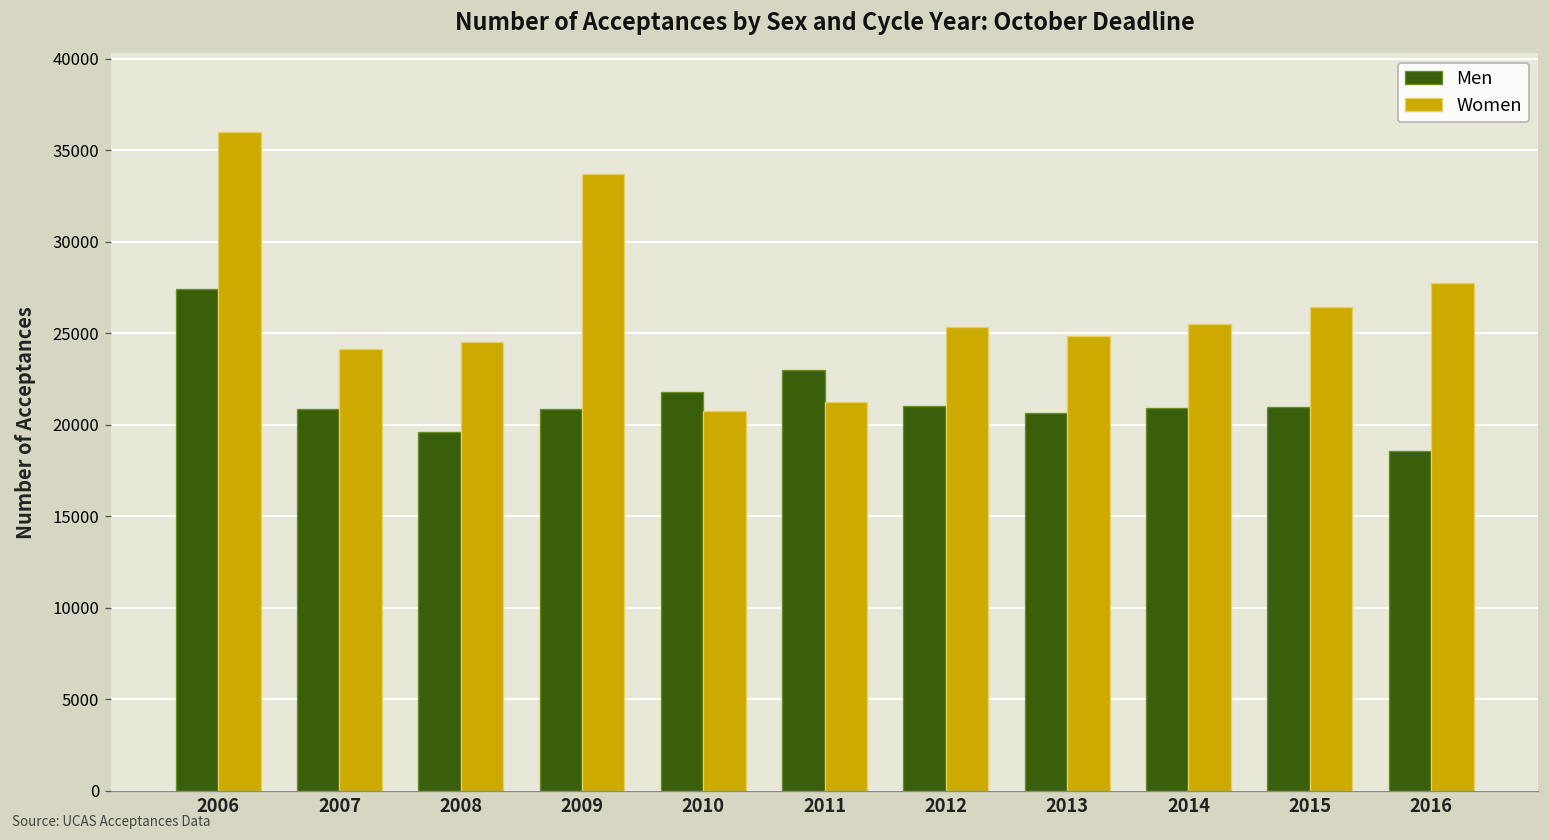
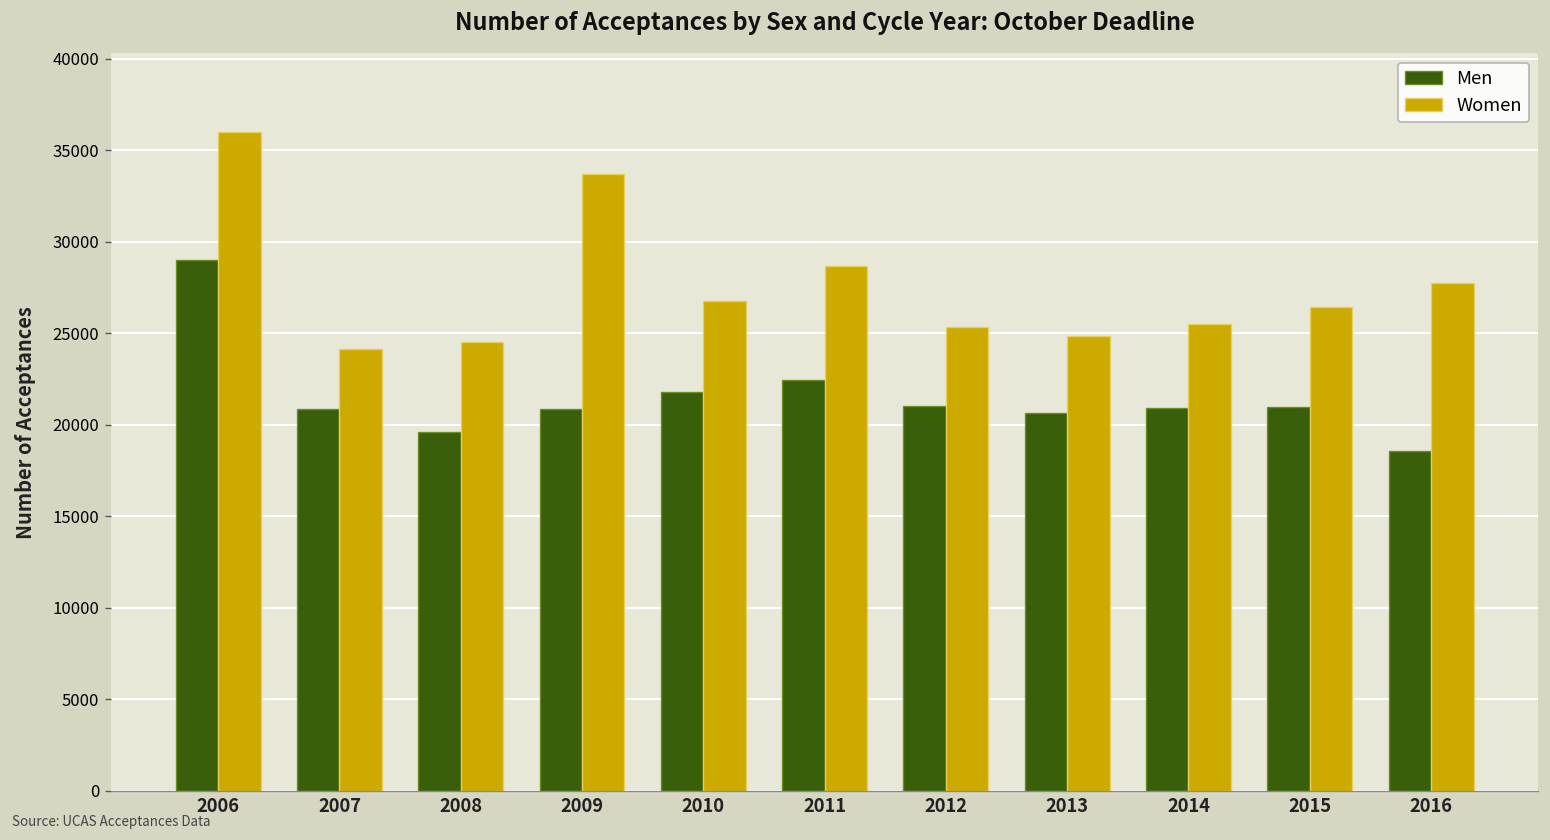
Men, 2006: 27400 -> 29000
Women, 2010: 20800 -> 26800
Men, 2011: 23000 -> 22400
Women, 2011: 21200 -> 28700
